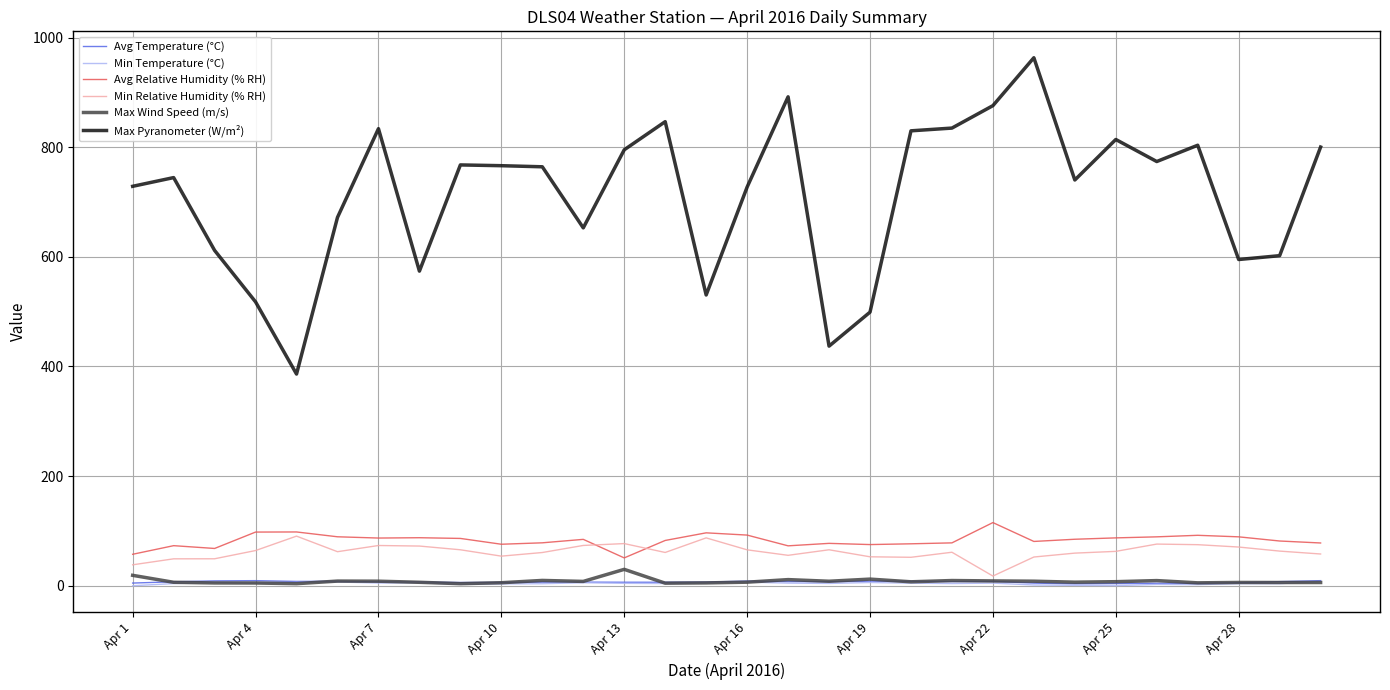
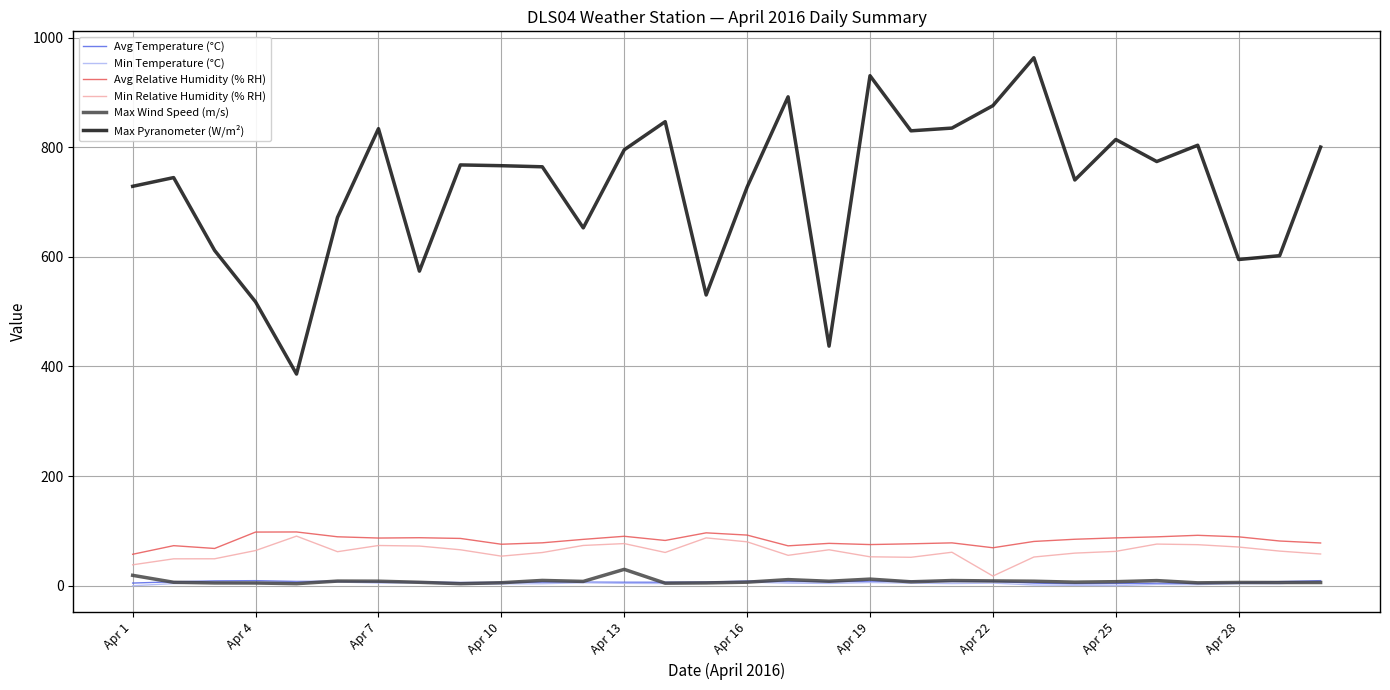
Avg Relative Humidity (% RH), Apr 13: 50 -> 90
Min Relative Humidity (% RH), Apr 16: 70 -> 80
Max Pyranometer (W/m²), Apr 19: 500 -> 930
Avg Relative Humidity (% RH), Apr 22: 120 -> 70
